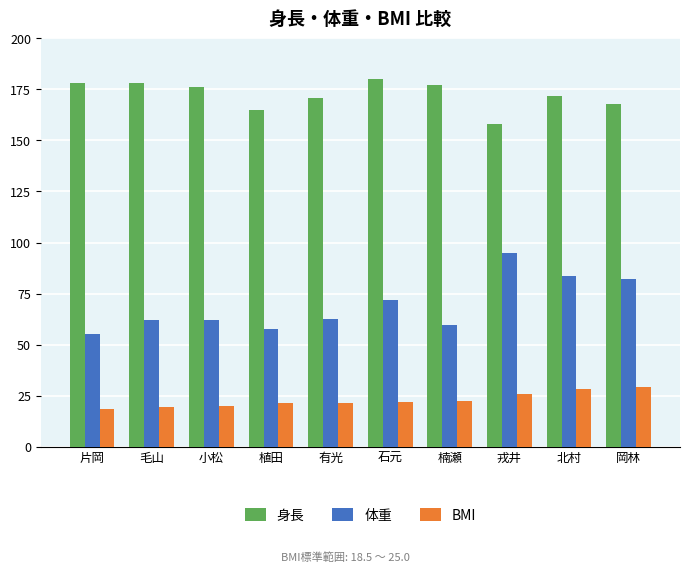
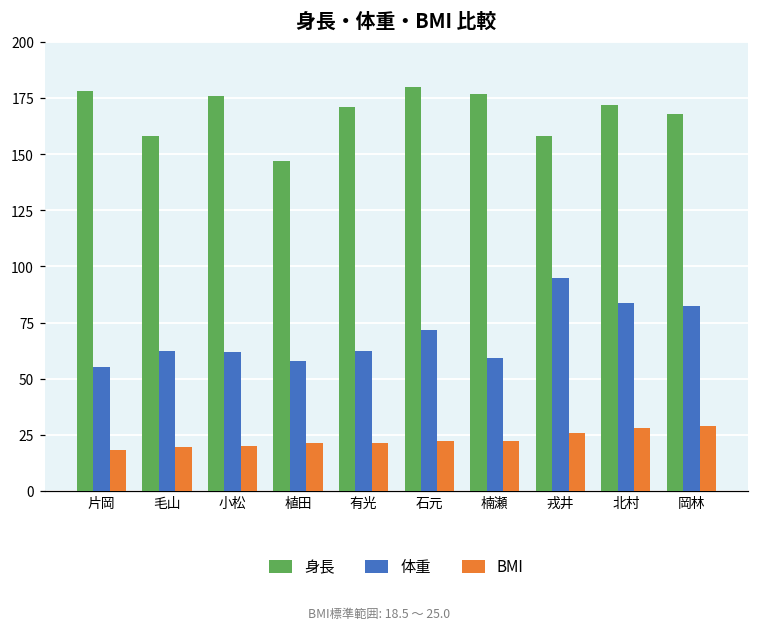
身長, 毛山: 178 -> 158
身長, 植田: 165 -> 147
